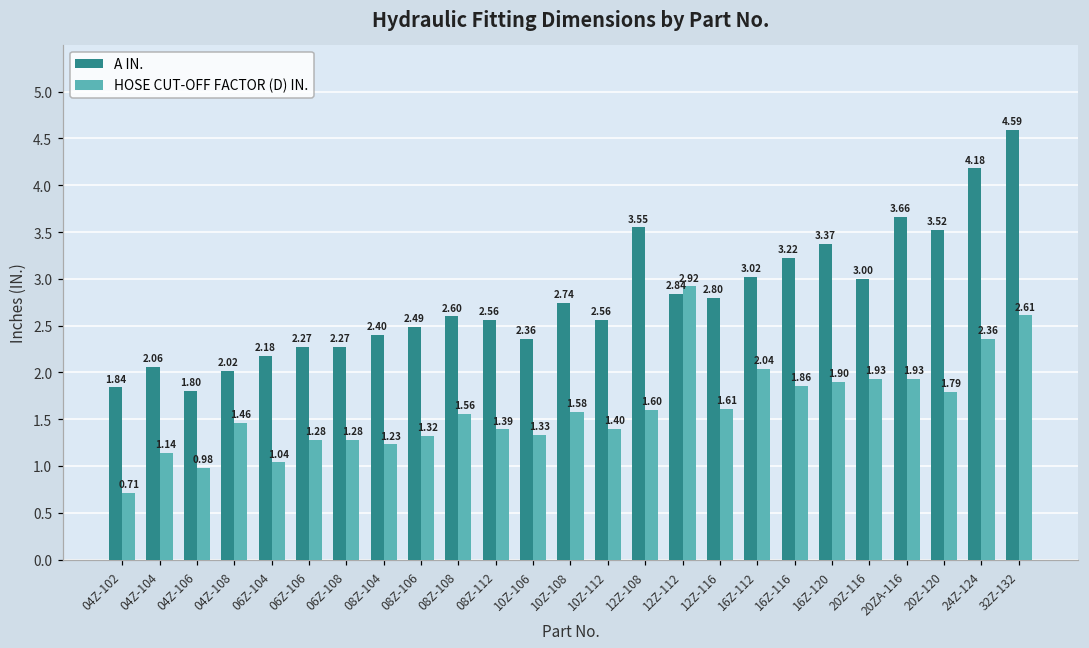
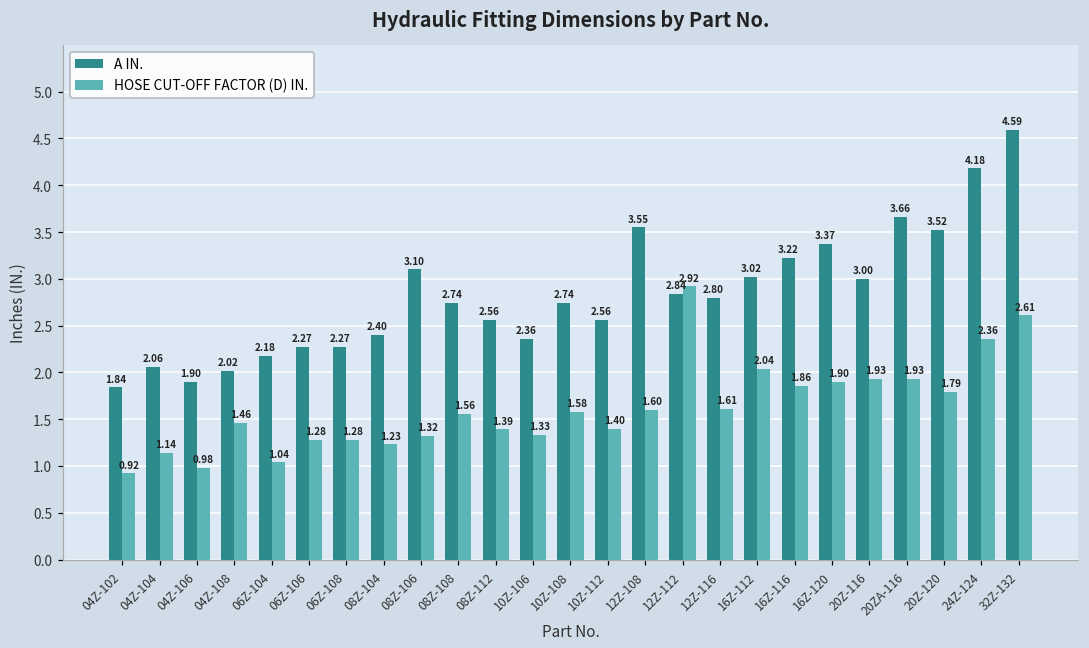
HOSE CUT-OFF FACTOR (D) IN., 04Z-102: 0.71 -> 0.92
A IN., 04Z-106: 1.80 -> 1.90
A IN., 08Z-106: 2.49 -> 3.10
A IN., 08Z-108: 2.60 -> 2.74
